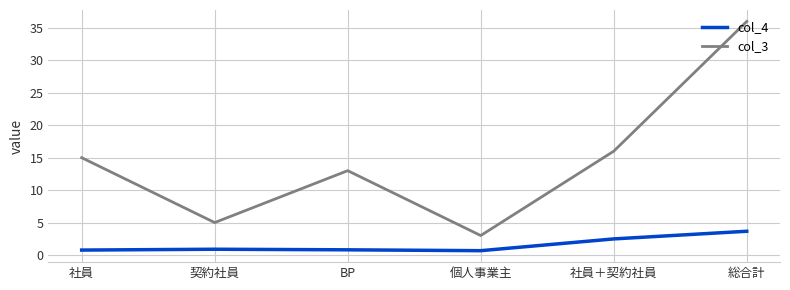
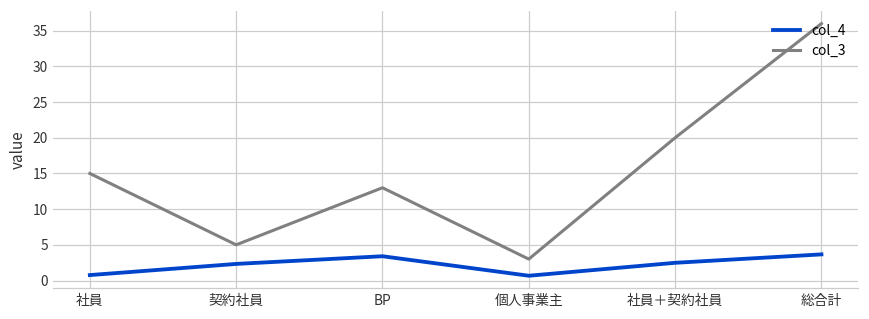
col_4, 契約社員: 1 -> 2
col_4, BP: 1 -> 3
col_3, 社員＋契約社員: 16 -> 20
